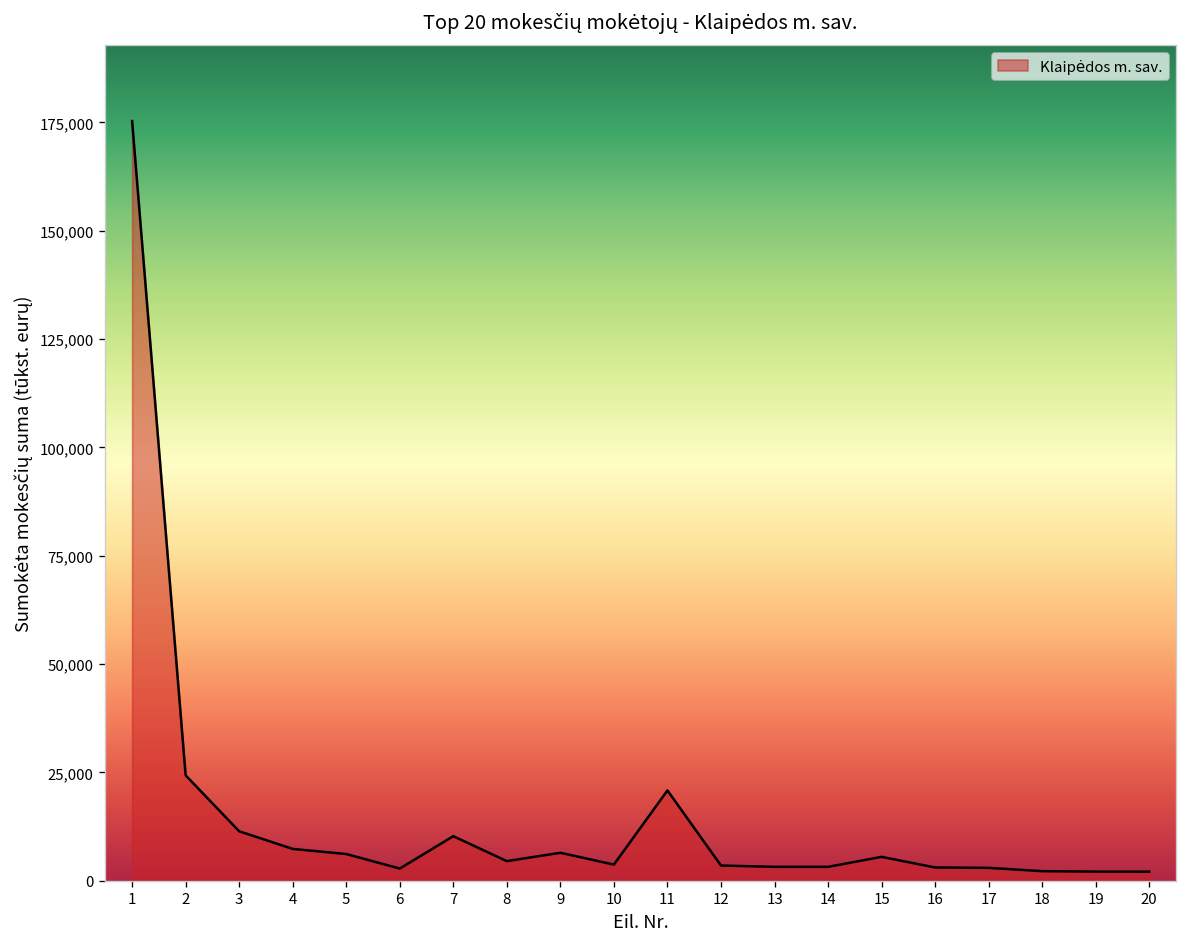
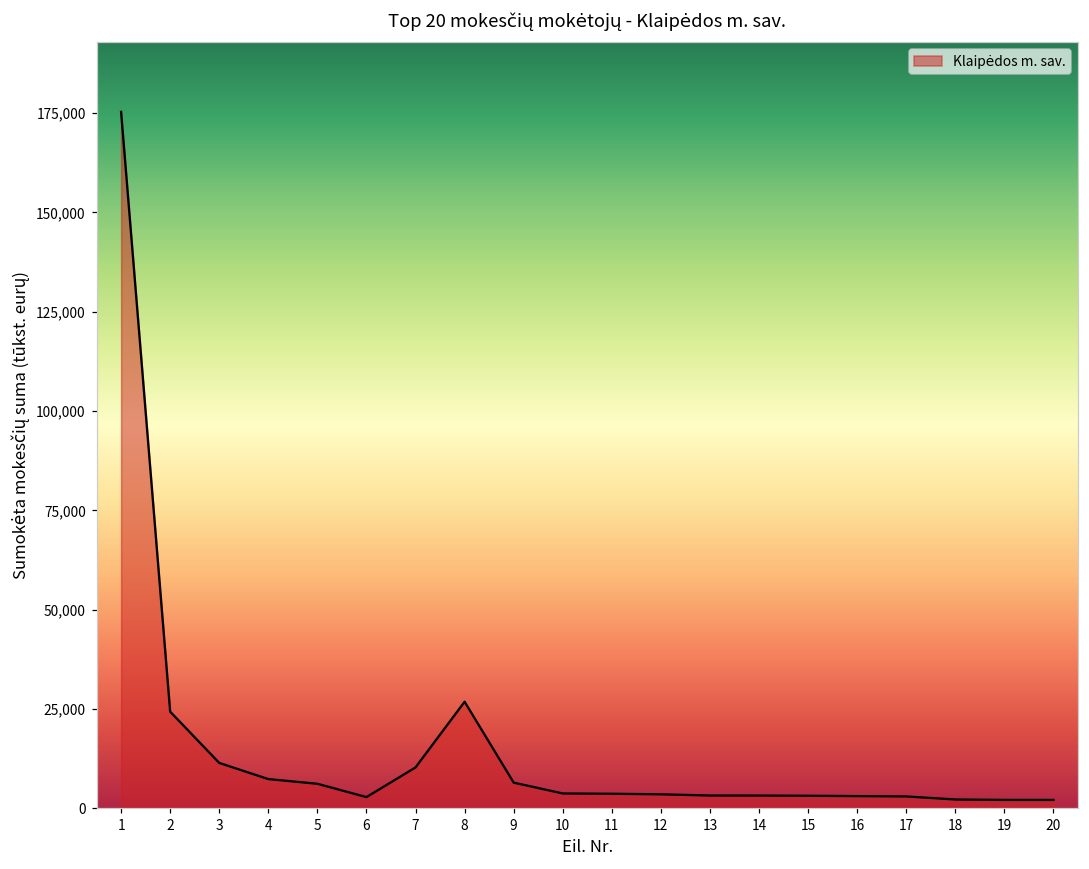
8: 5,000 -> 27,000
11: 21,000 -> 4,000
15: 5,000 -> 3,000
